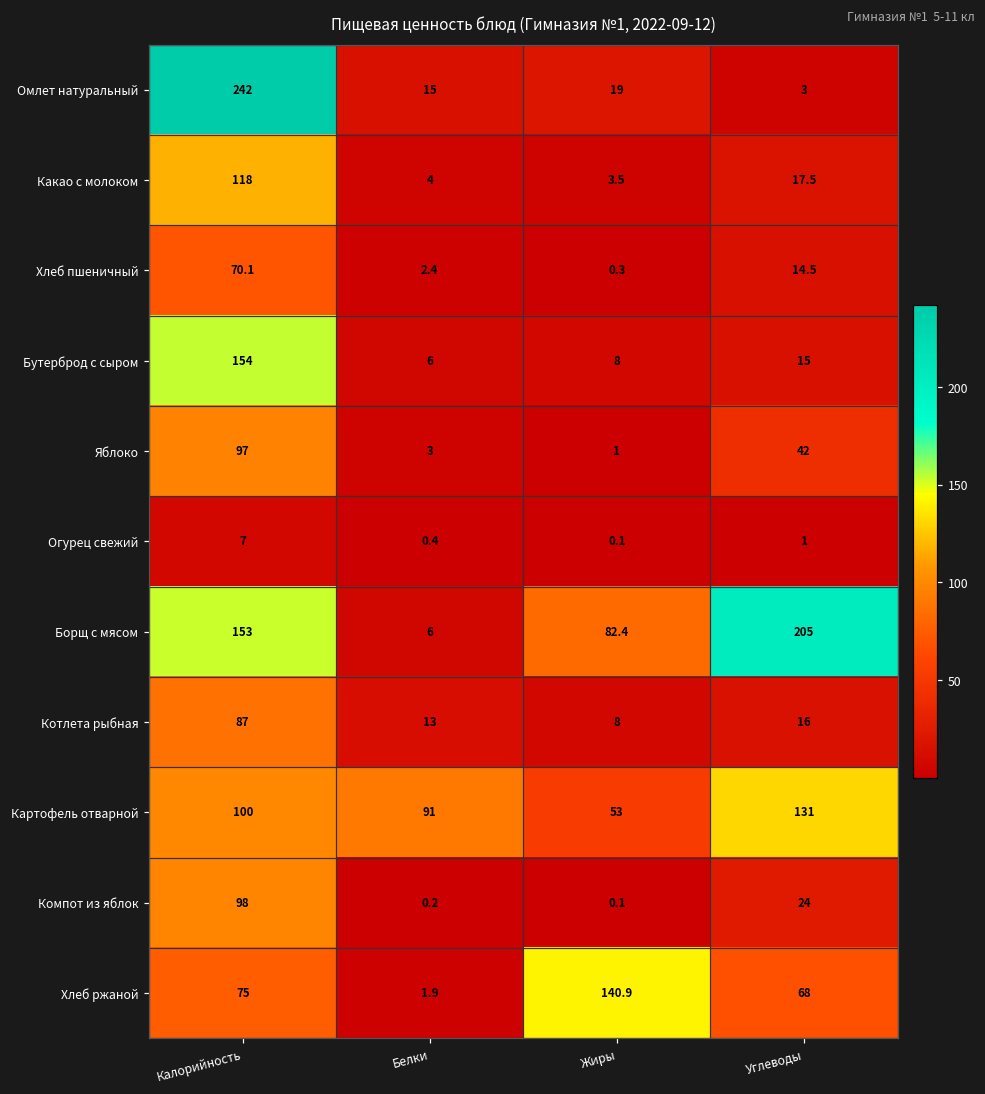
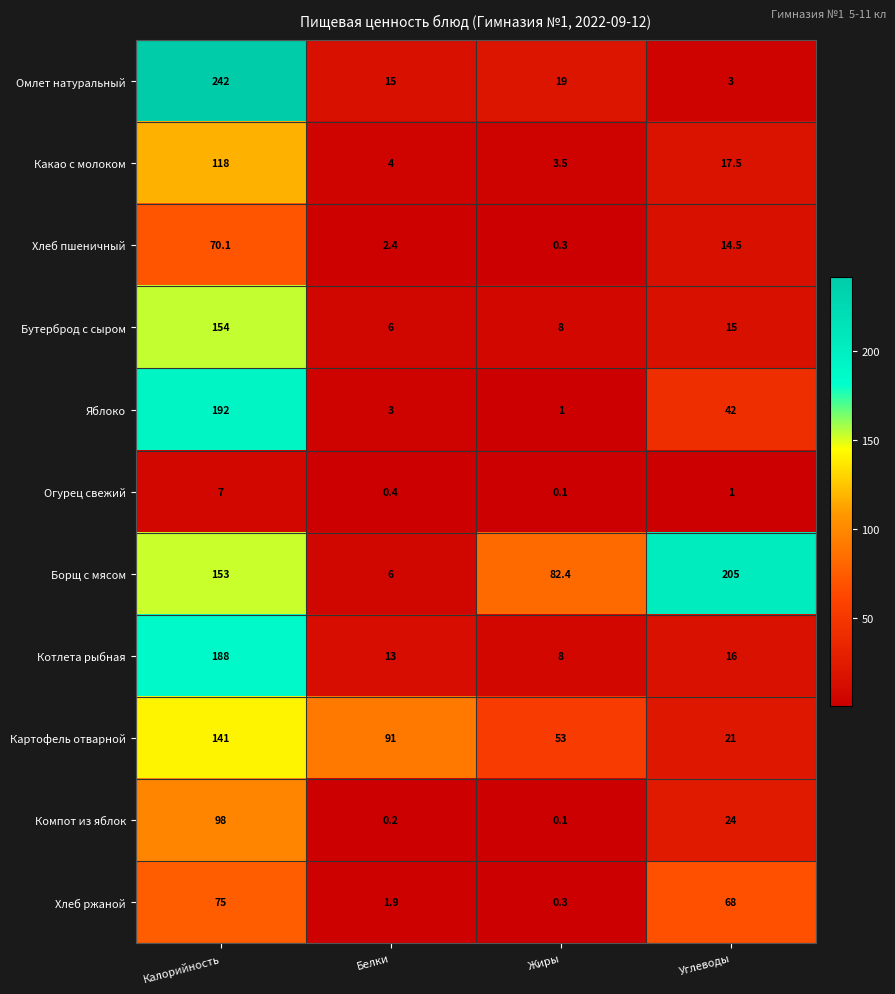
Яблоко, Калорийность: 97 -> 192
Котлета рыбная, Калорийность: 87 -> 188
Картофель отварной, Калорийность: 100 -> 141
Картофель отварной, Углеводы: 131 -> 21
Хлеб ржаной, Жиры: 140.9 -> 0.3
